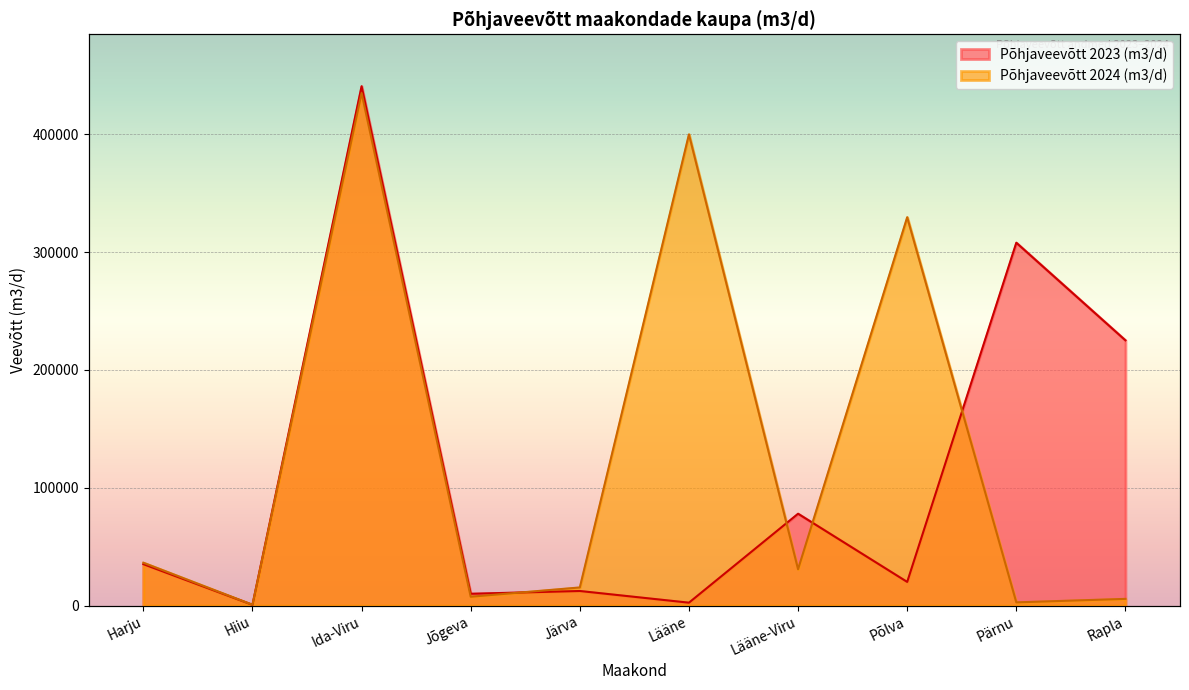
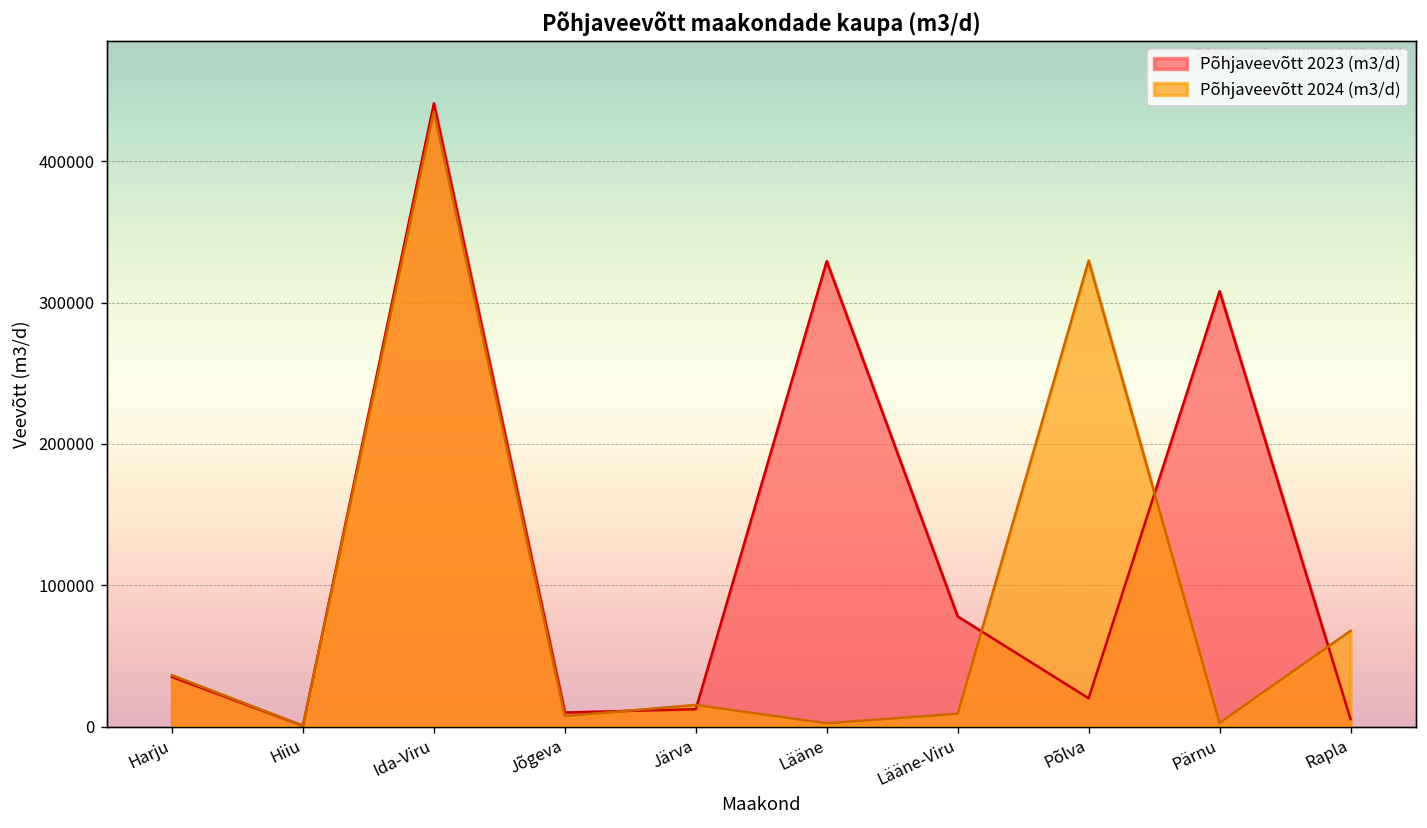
Põhjaveevõtt 2023 (m3/d), Lääne: 2000 -> 329000
Põhjaveevõtt 2024 (m3/d), Lääne: 400000 -> 2000
Põhjaveevõtt 2024 (m3/d), Lääne-Viru: 31000 -> 9000
Põhjaveevõtt 2023 (m3/d), Rapla: 225000 -> 5000
Põhjaveevõtt 2024 (m3/d), Rapla: 6000 -> 68000
